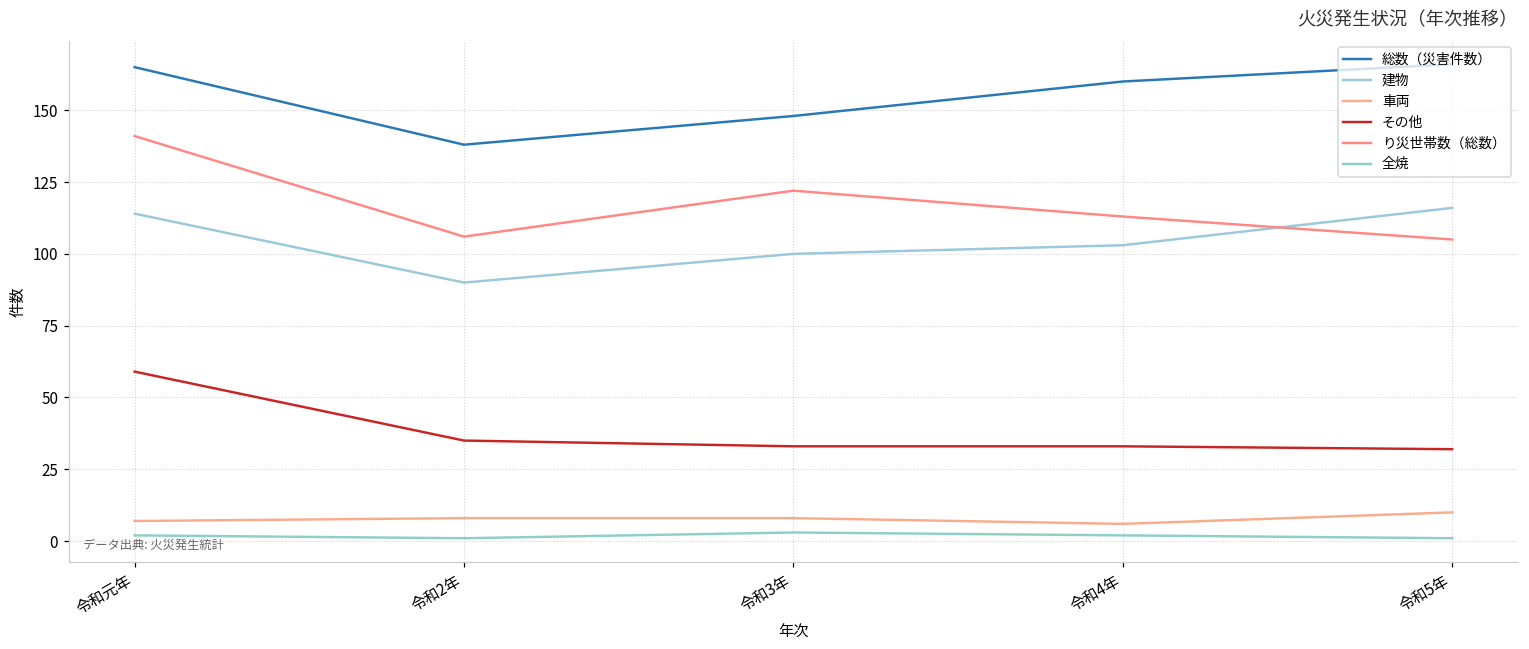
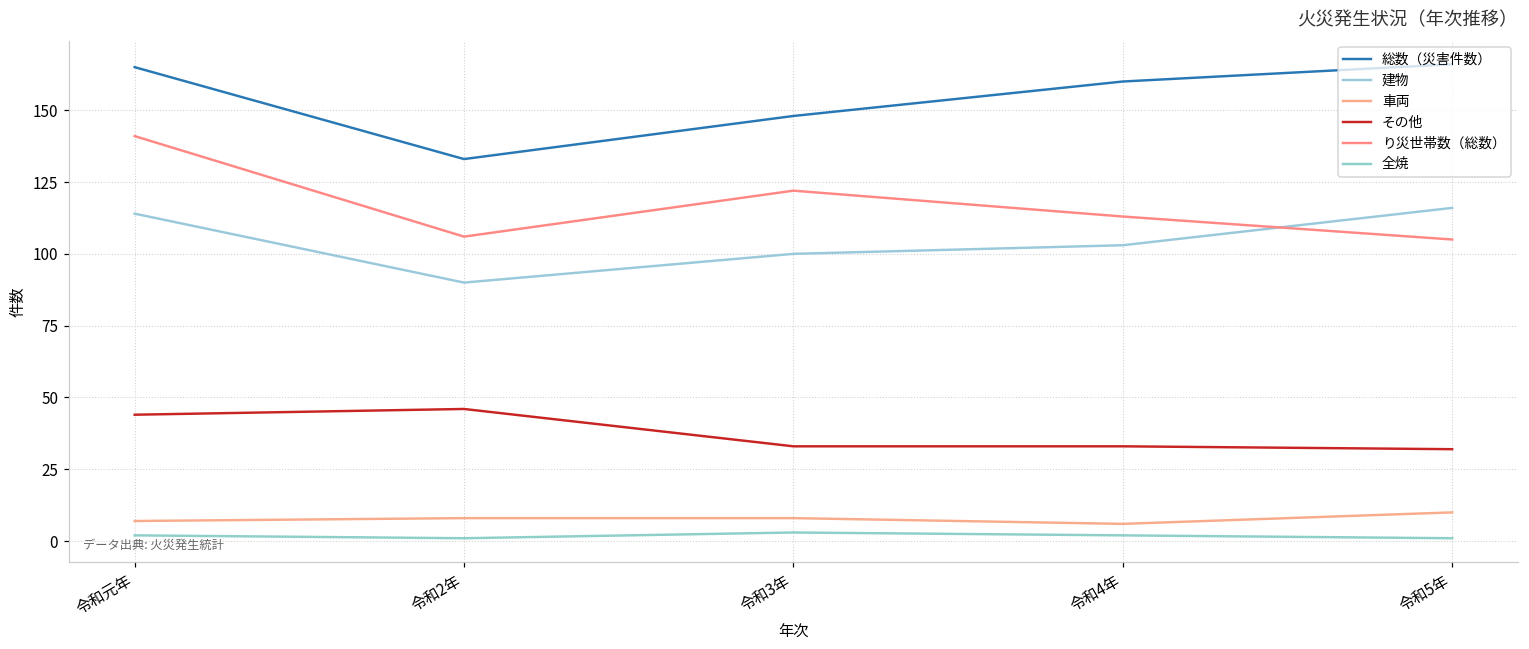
その他, 令和元年: 59 -> 44
総数（災害件数）, 令和2年: 138 -> 133
その他, 令和2年: 35 -> 46
